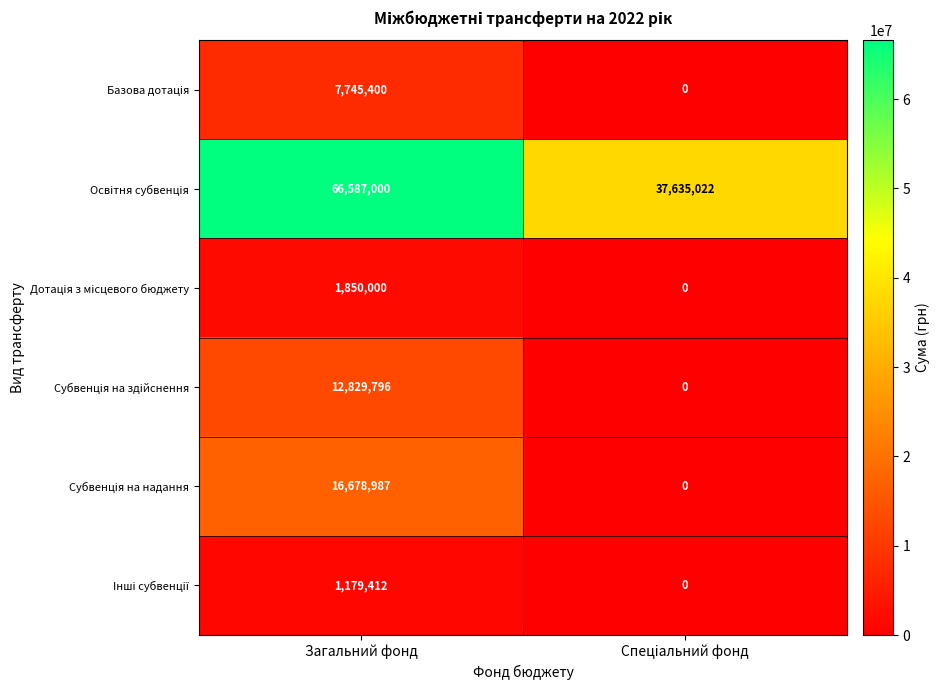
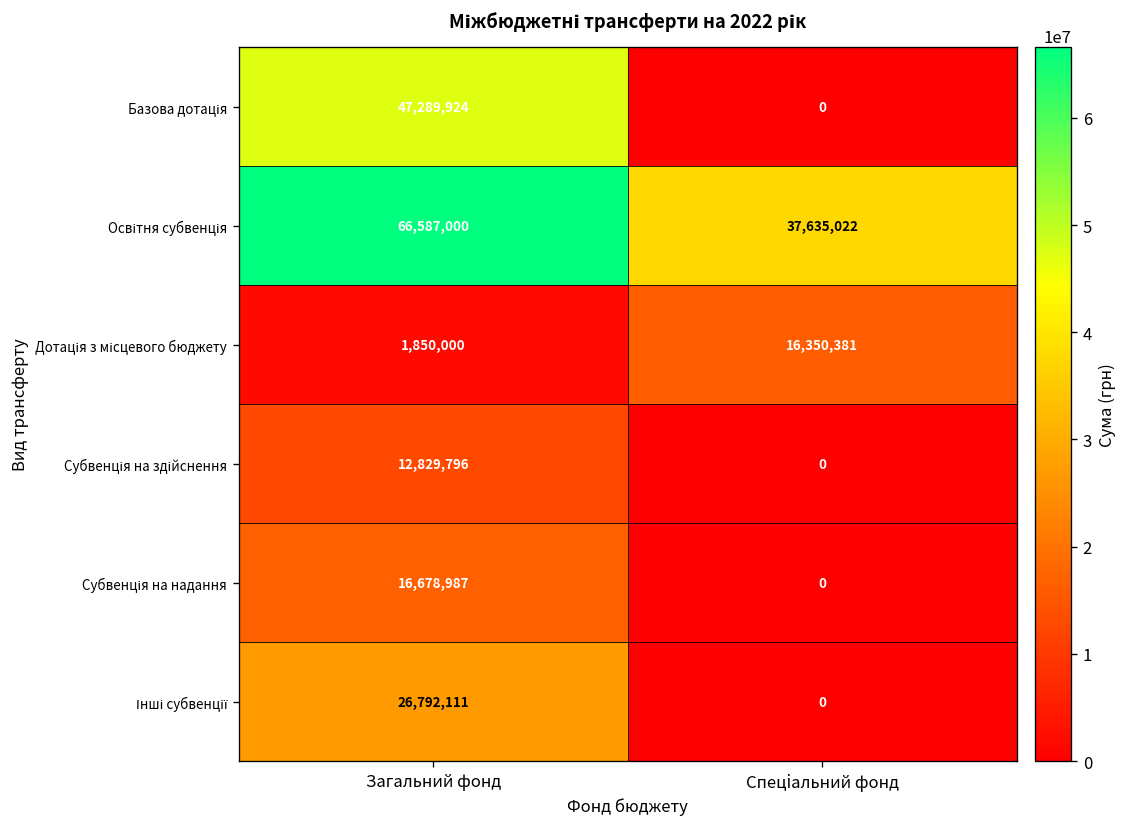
Базова дотація, Загальний фонд: 7,745,400 -> 47,289,924
Дотація з місцевого бюджету, Спеціальний фонд: 0 -> 16,350,381
Інші субвенції, Загальний фонд: 1,179,412 -> 26,792,111
